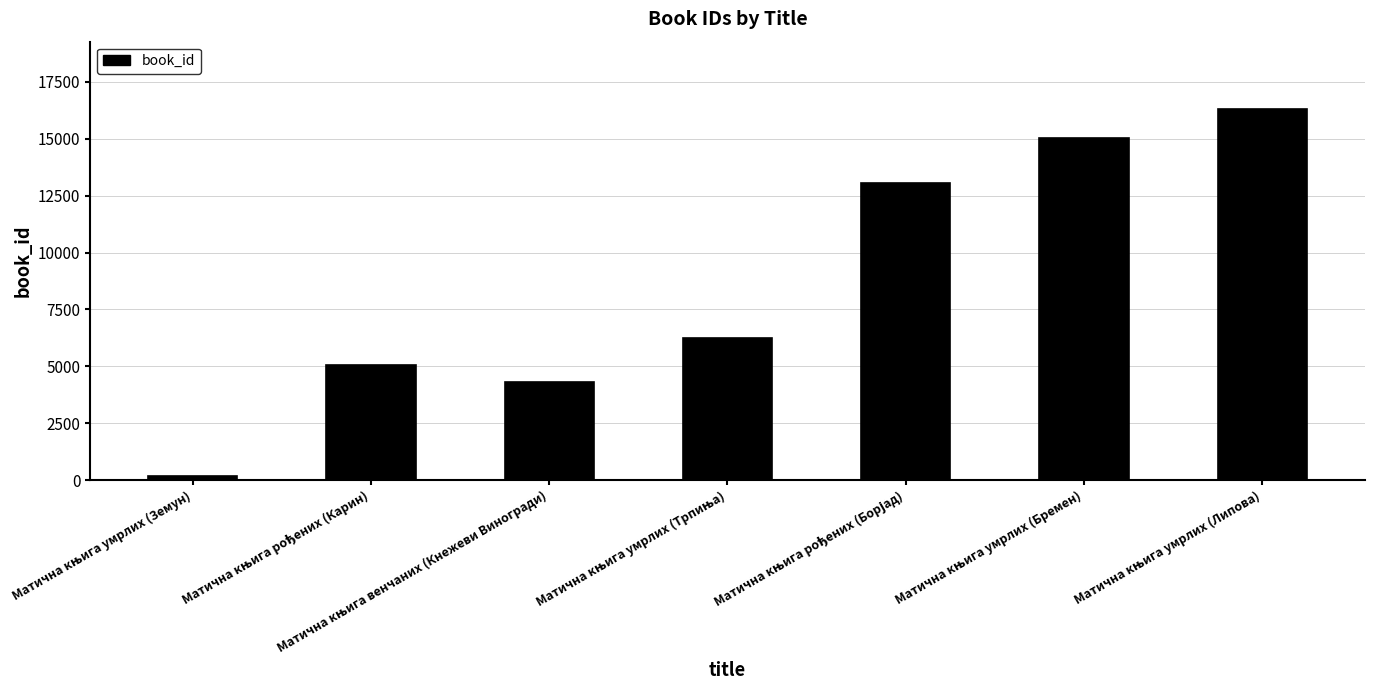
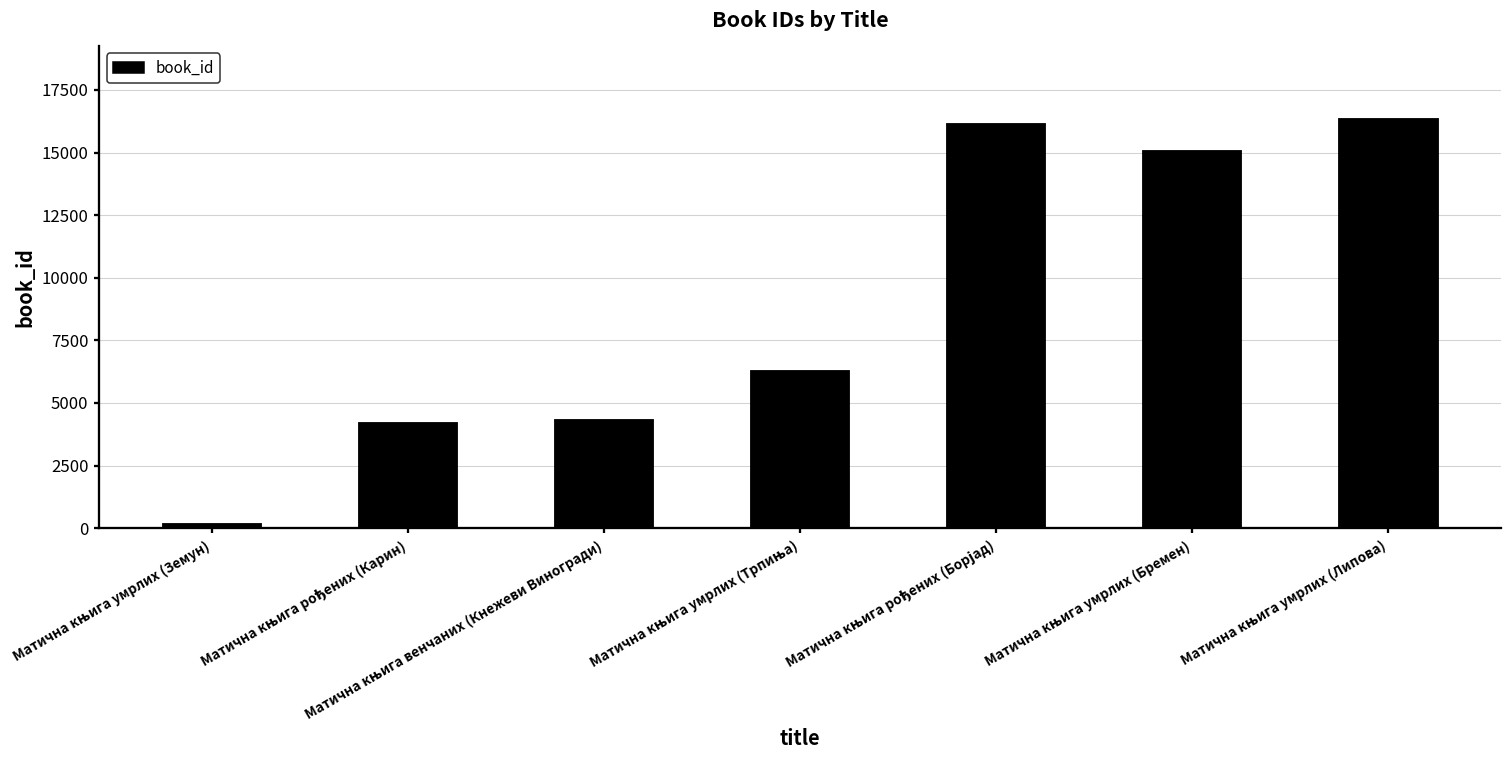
Матична књига рођених (Карин): 5100 -> 4200
Матична књига рођених (Борјад): 13000 -> 16100
